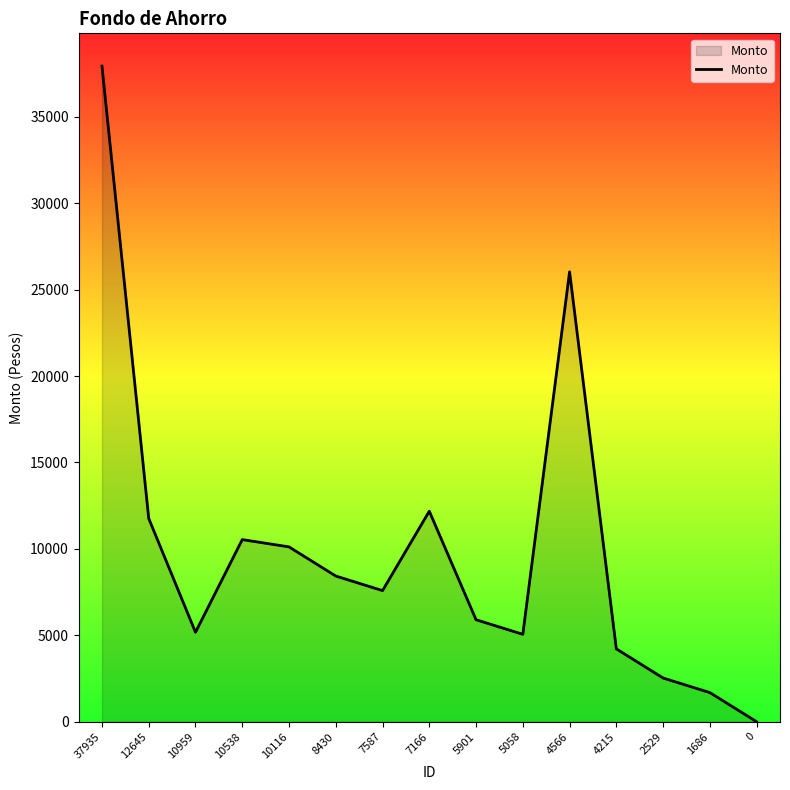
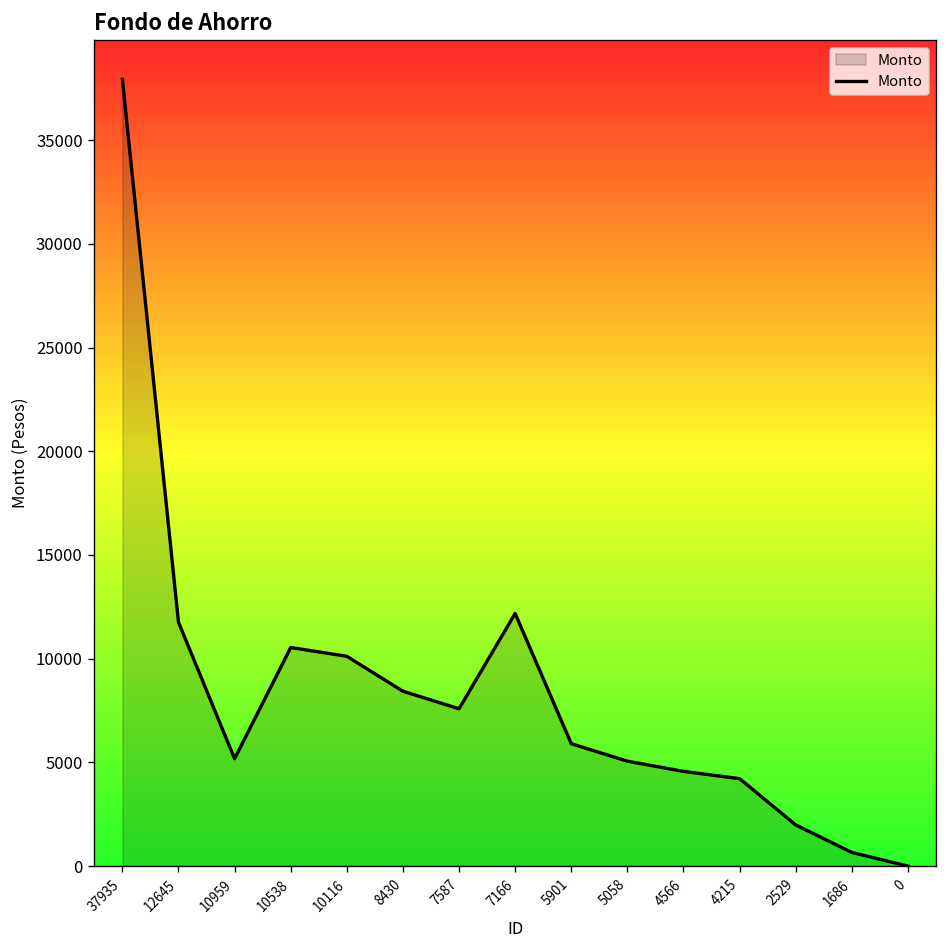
4566: 26000 -> 4600
2529: 2500 -> 2000
1686: 1700 -> 700
